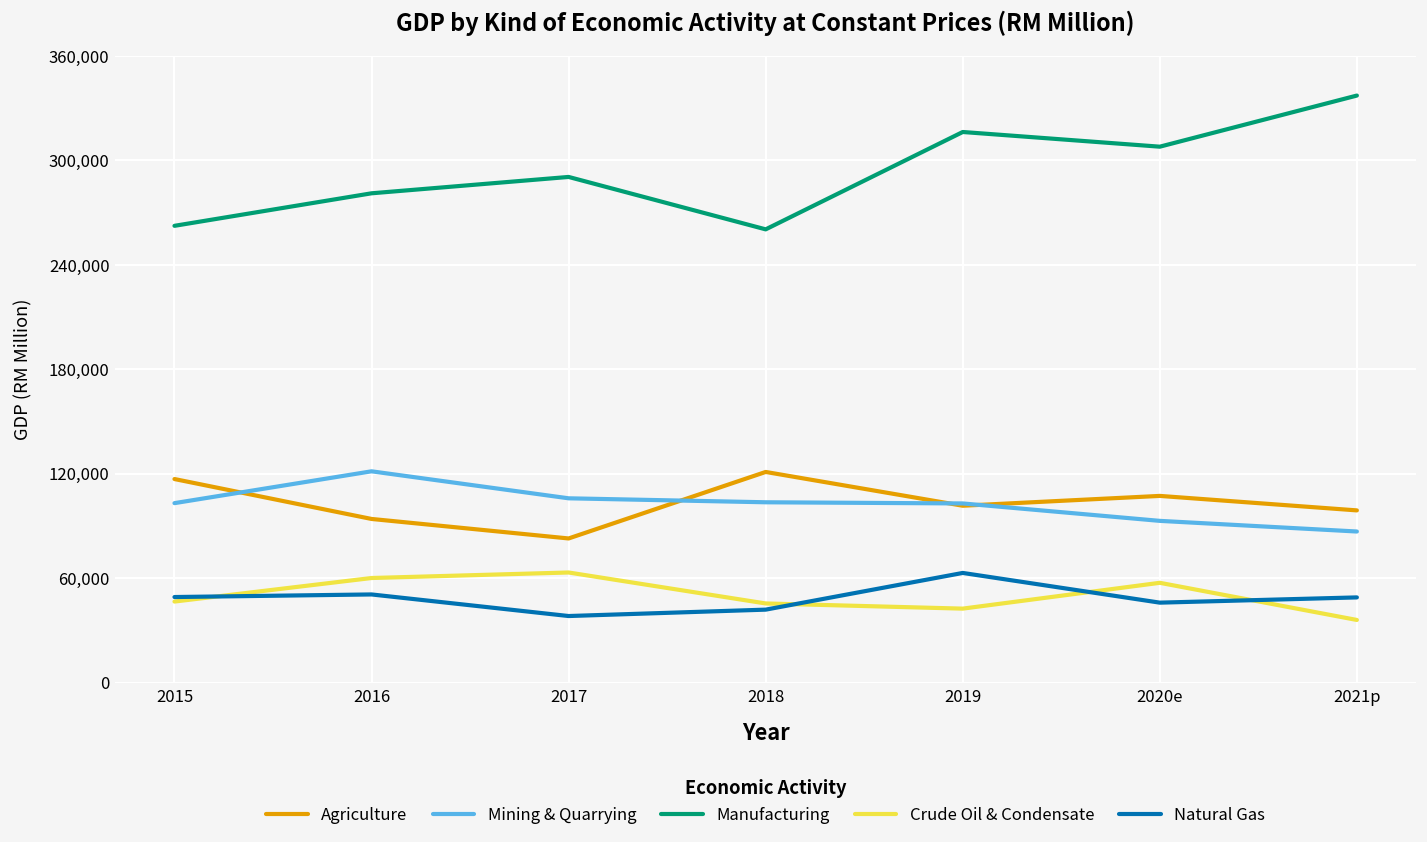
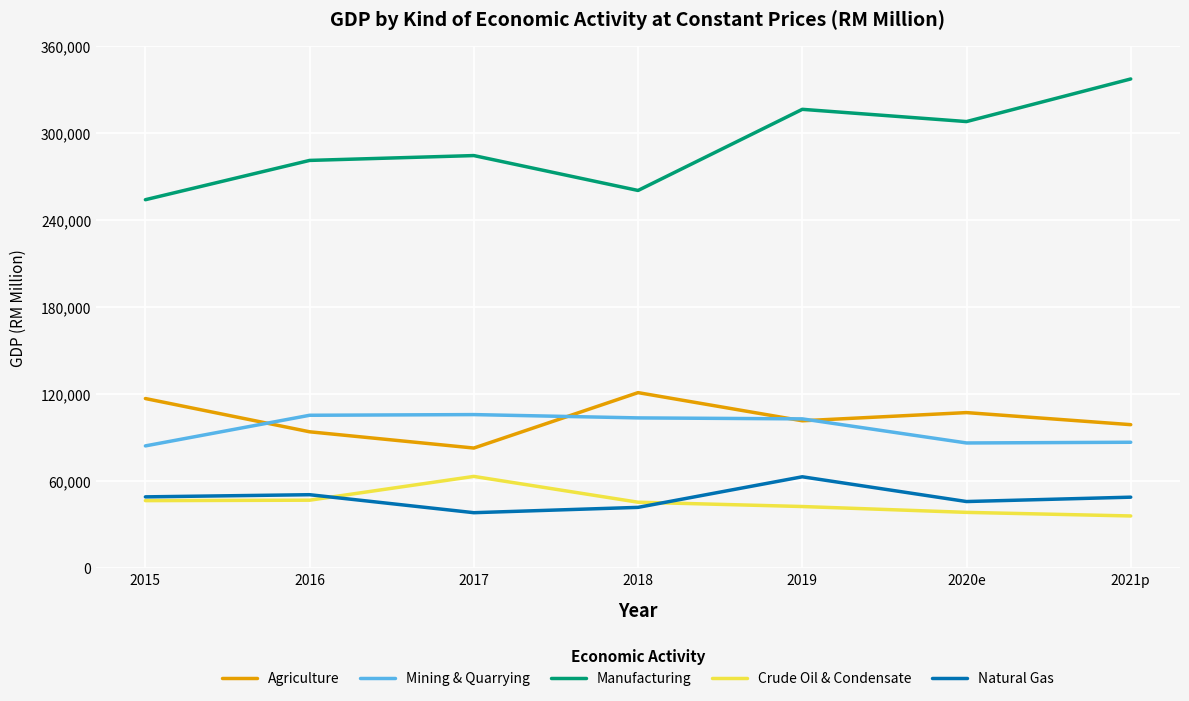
Mining & Quarrying, 2015: 103,000 -> 84,000
Manufacturing, 2015: 262,000 -> 254,000
Mining & Quarrying, 2016: 121,000 -> 105,000
Crude Oil & Condensate, 2016: 60,000 -> 47,000
Manufacturing, 2017: 290,000 -> 284,000
Mining & Quarrying, 2020e: 93,000 -> 86,000
Crude Oil & Condensate, 2020e: 57,000 -> 38,000
